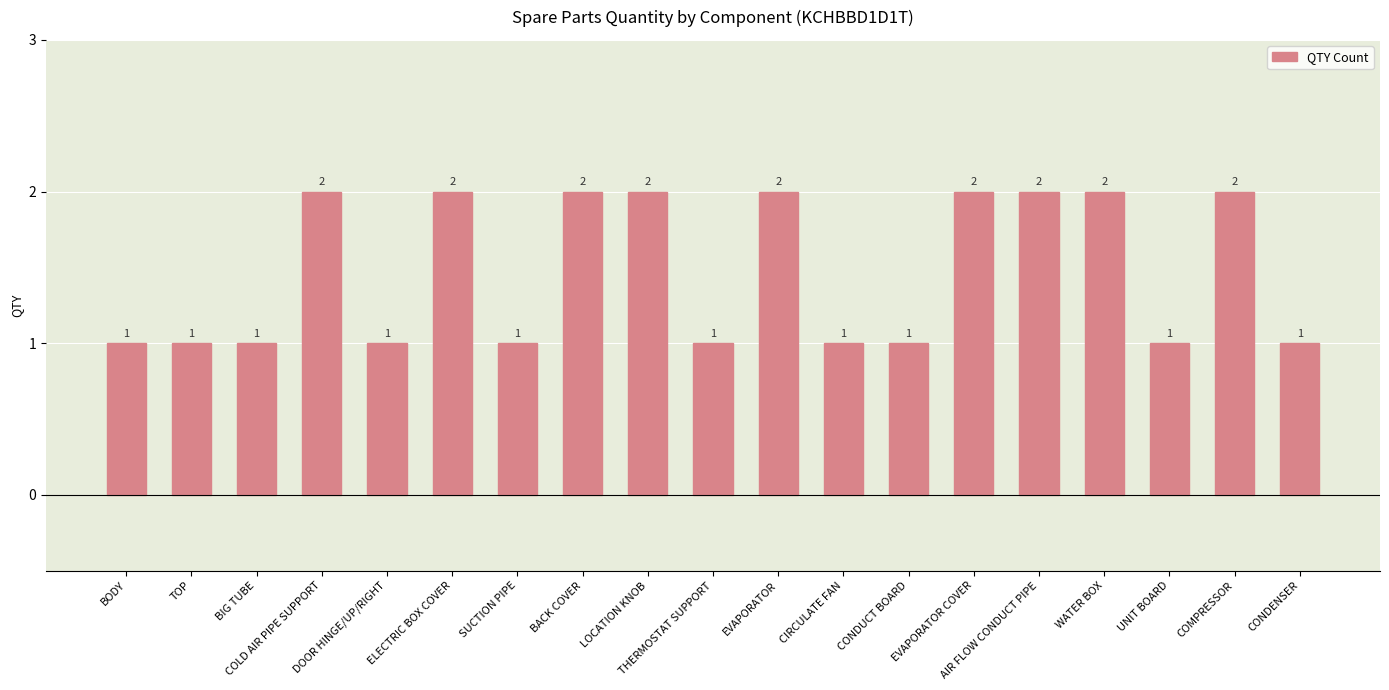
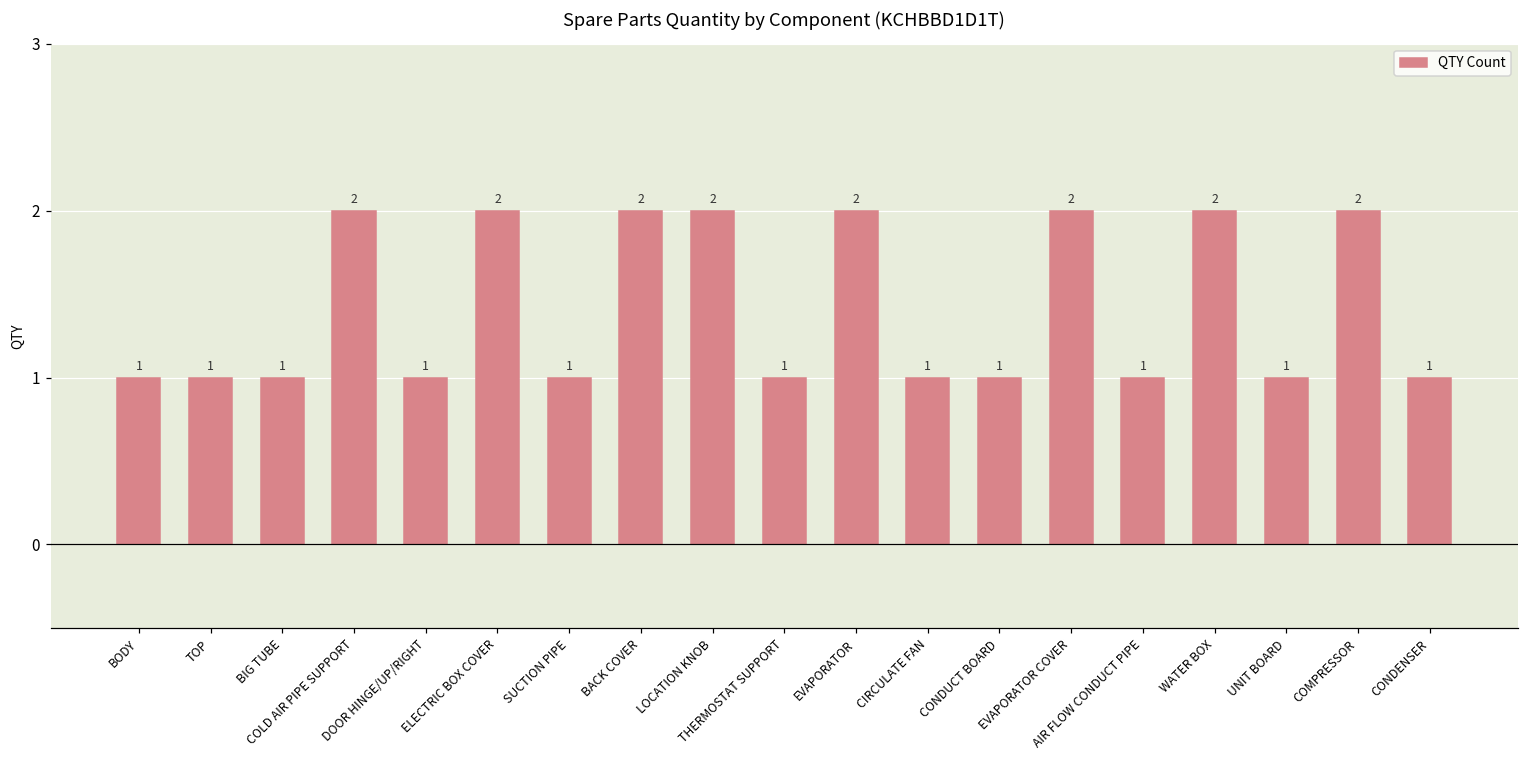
AIR FLOW CONDUCT PIPE: 2 -> 1
